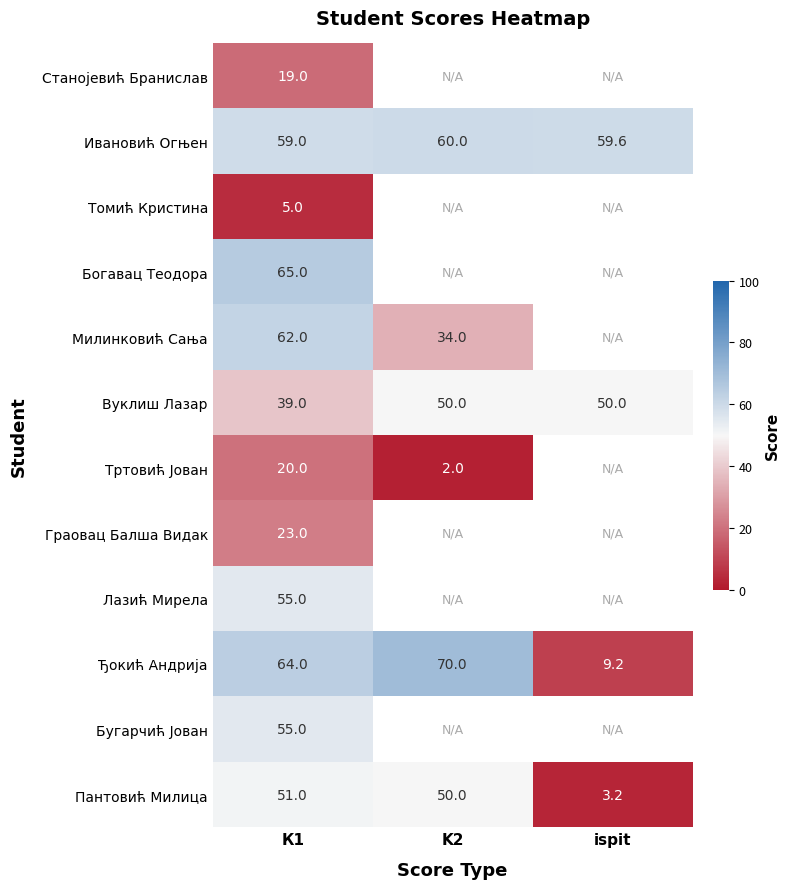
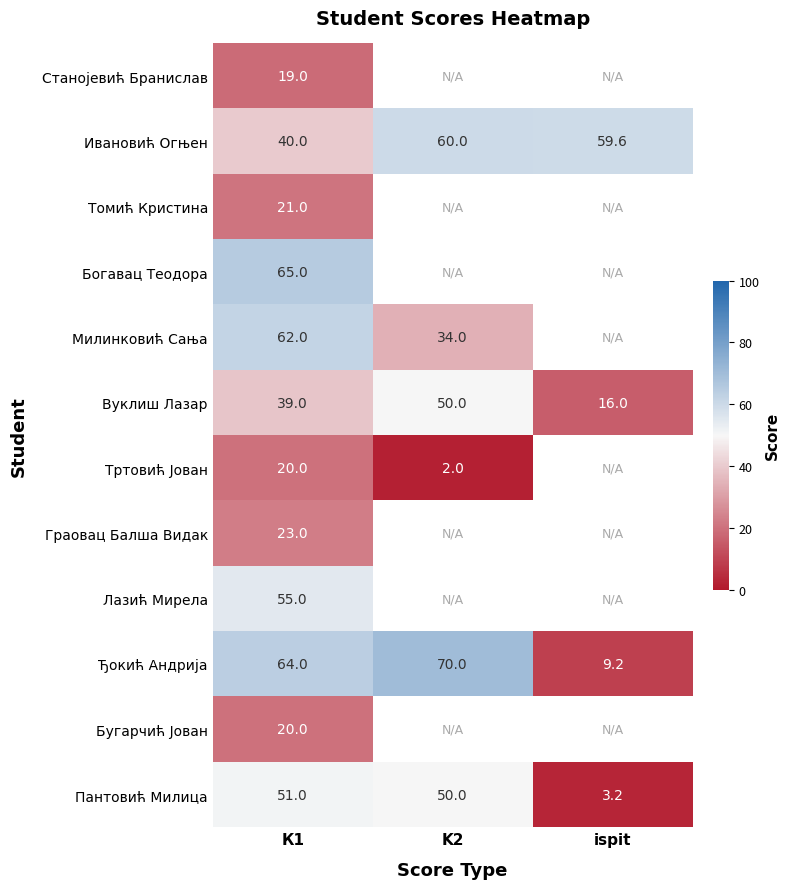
Ивановић Огњен, К1: 59.0 -> 40.0
Томић Кристина, К1: 5.0 -> 21.0
Вуклиш Лазар, ispit: 50.0 -> 16.0
Бугарчић Јован, К1: 55.0 -> 20.0
